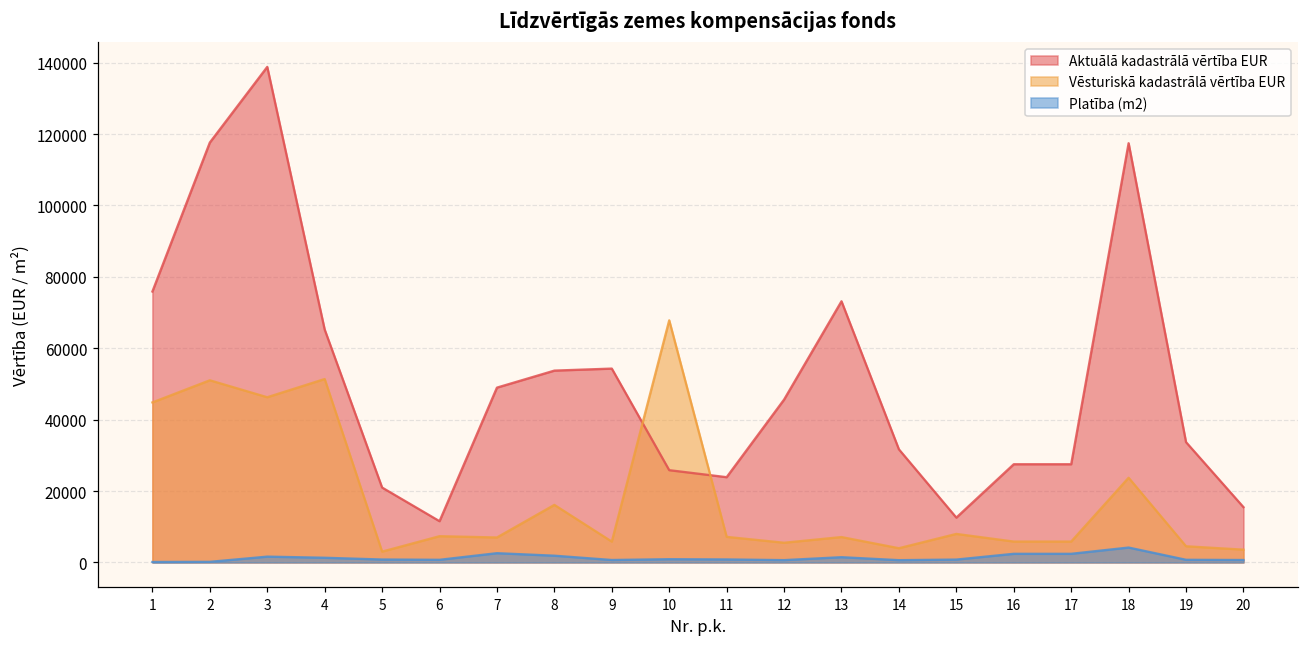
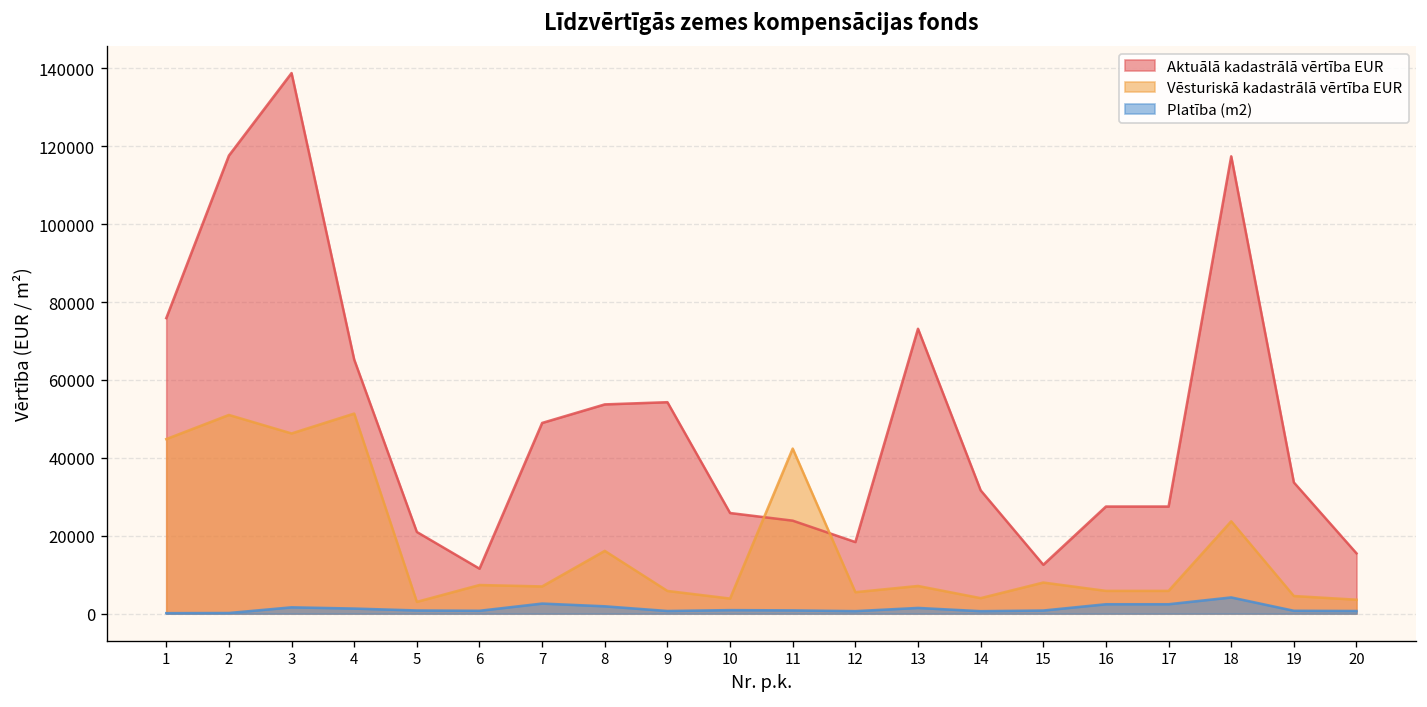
Vēsturiskā kadastrālā vērtība EUR, 10: 68000 -> 4000
Vēsturiskā kadastrālā vērtība EUR, 11: 7000 -> 42000
Aktuālā kadastrālā vērtība EUR, 12: 46000 -> 18000
